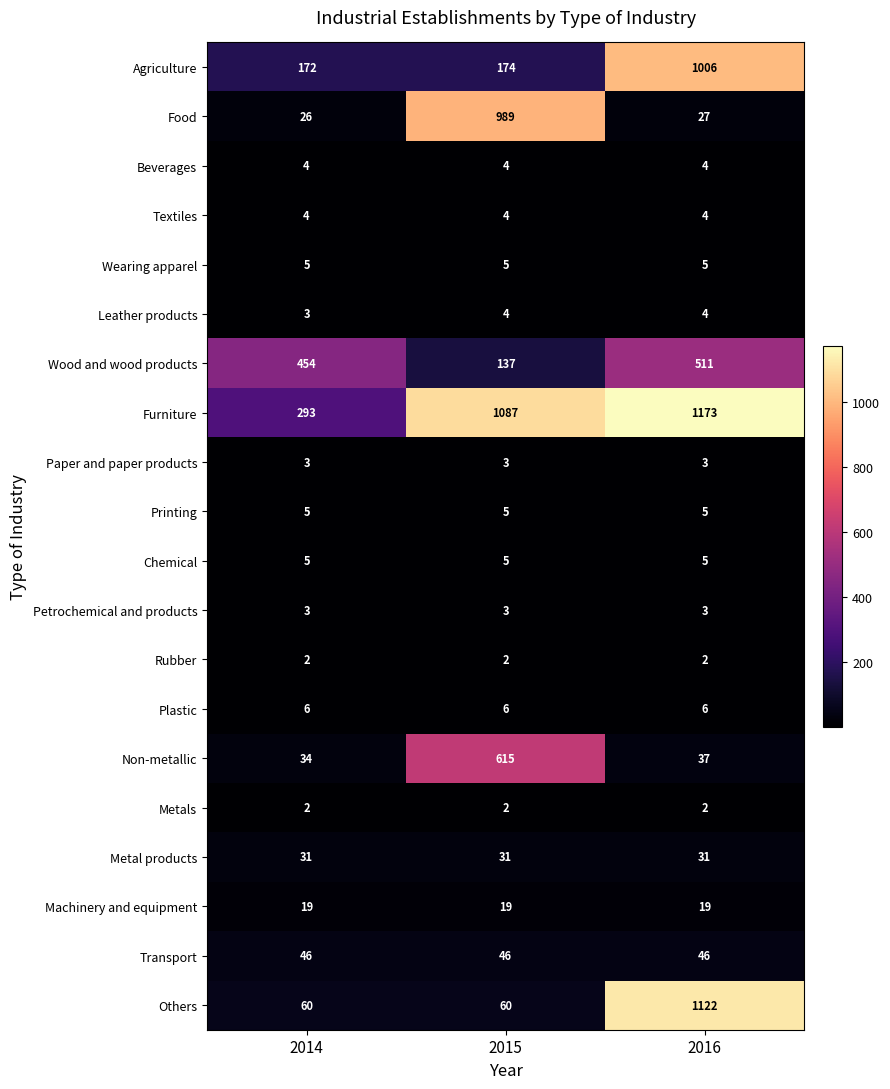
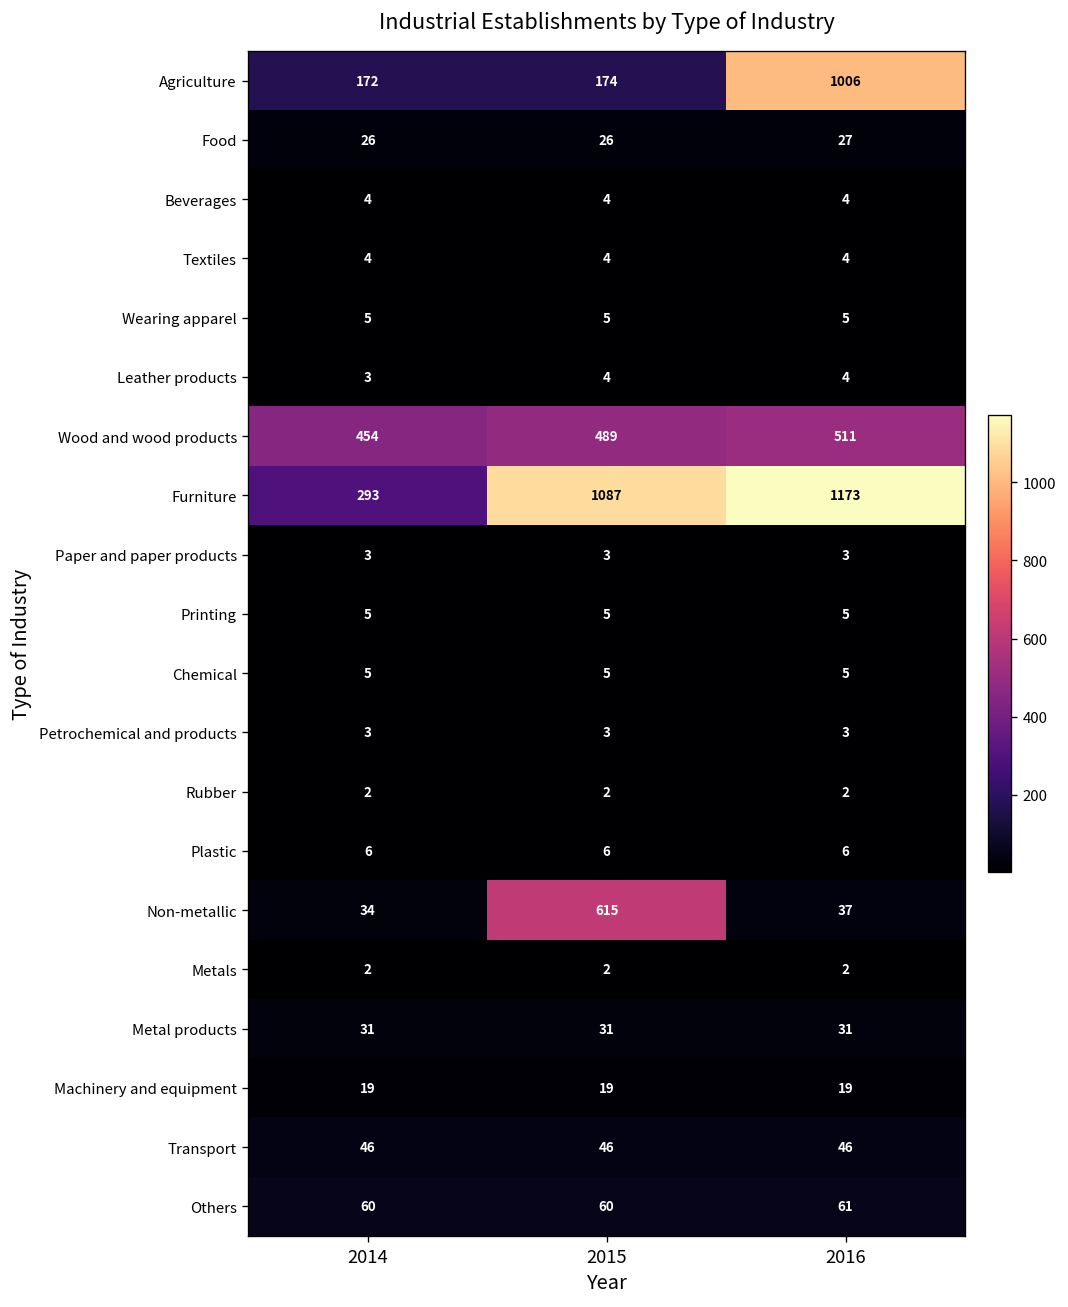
Food, 2015: 989 -> 26
Wood and wood products, 2015: 137 -> 489
Others, 2016: 1122 -> 61
